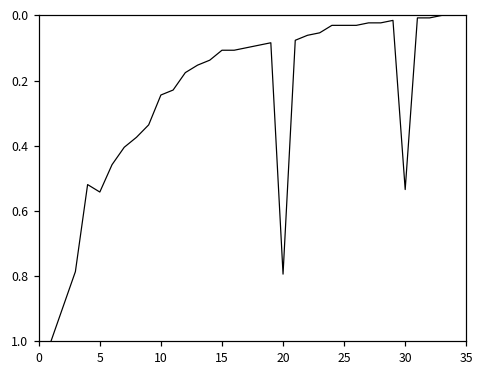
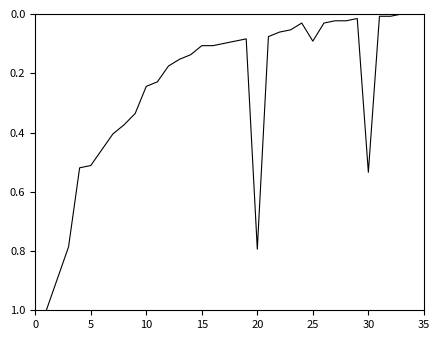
5: 0.54 -> 0.51
25: 0.03 -> 0.09
